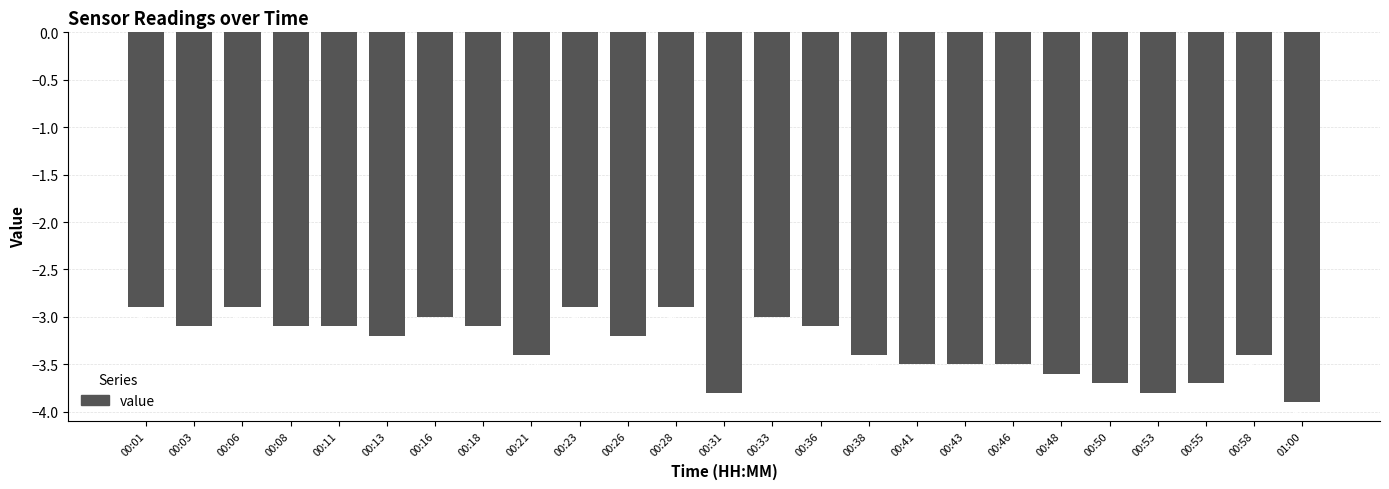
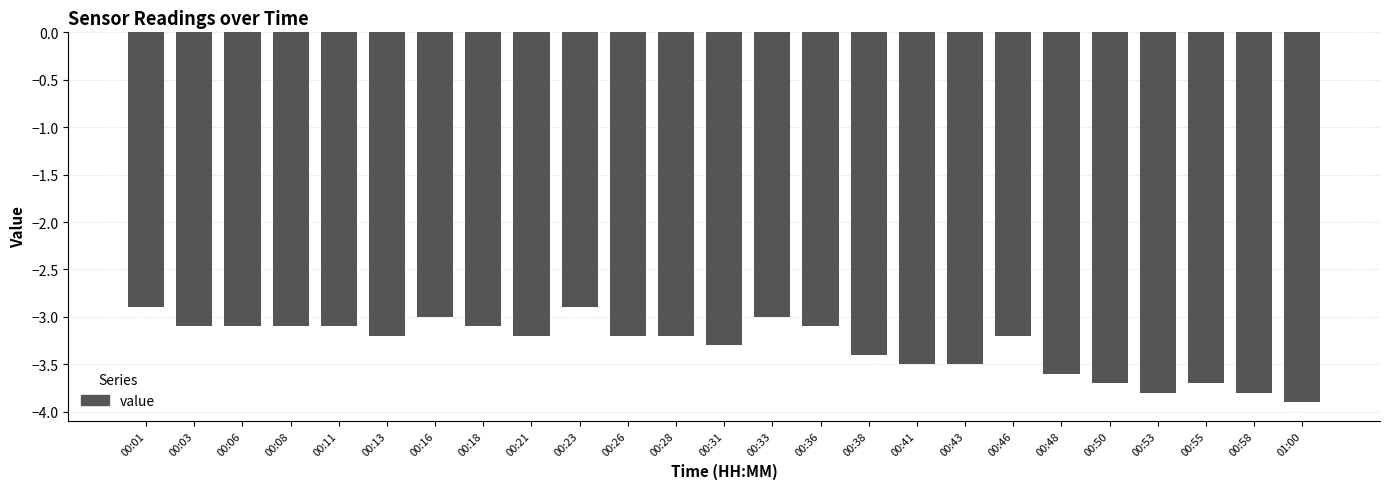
00:06: -2.9 -> -3.1
00:21: -3.4 -> -3.2
00:28: -2.9 -> -3.2
00:31: -3.8 -> -3.3
00:46: -3.5 -> -3.2
00:58: -3.4 -> -3.8
